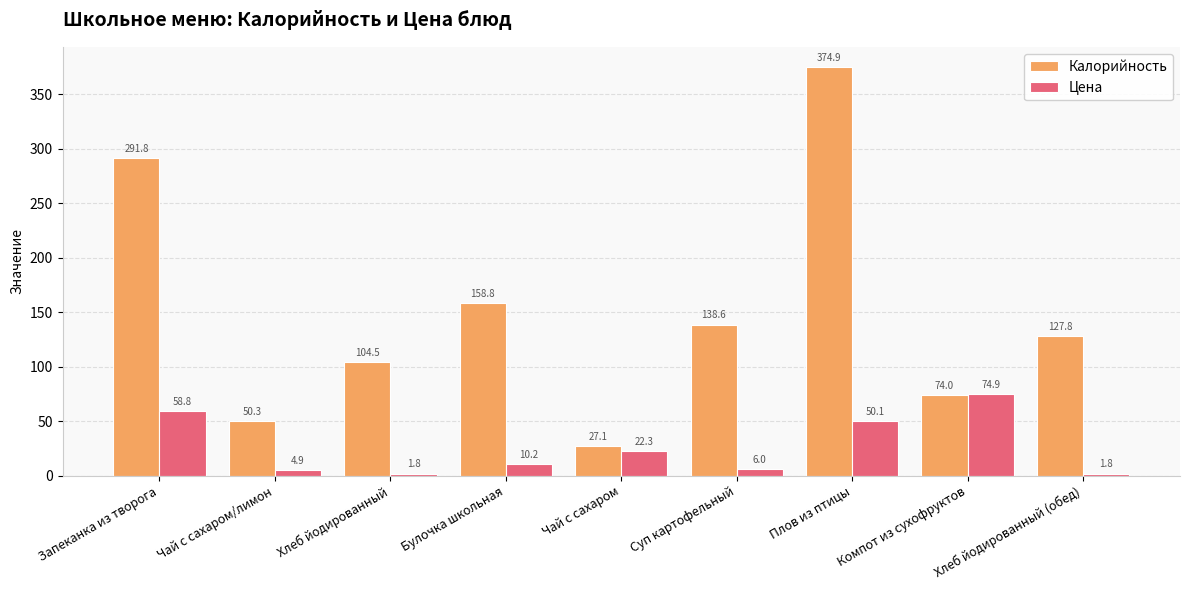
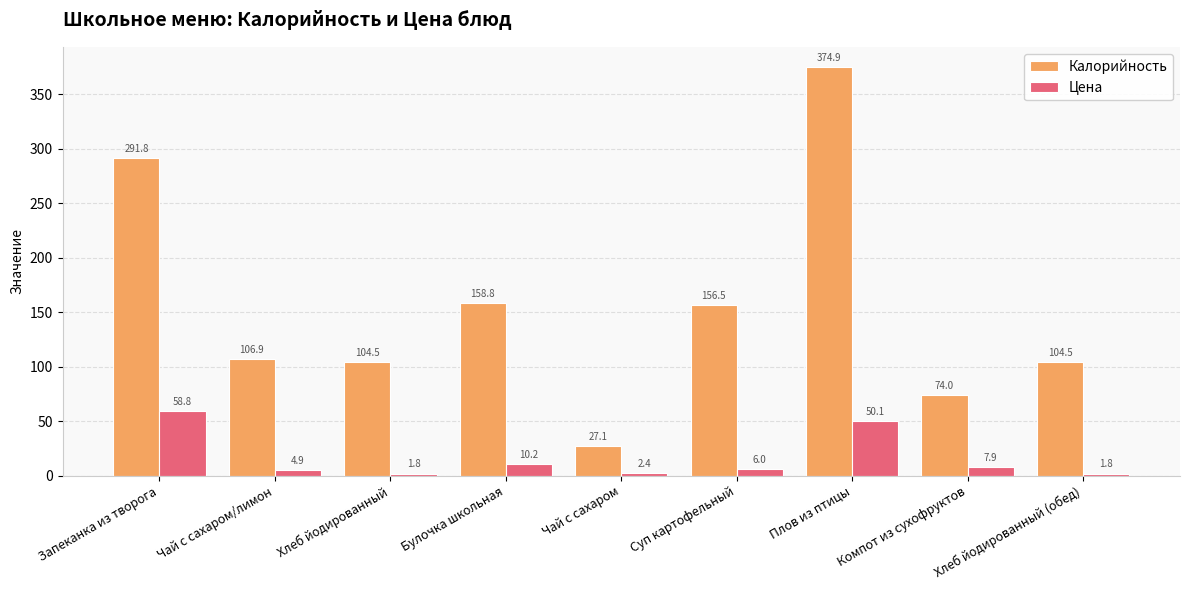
Калорийность, Чай с сахаром/лимон: 50.3 -> 106.9
Цена, Чай с сахаром: 22.3 -> 2.4
Калорийность, Суп картофельный: 138.6 -> 156.5
Цена, Компот из сухофруктов: 74.9 -> 7.9
Калорийность, Хлеб йодированный (обед): 127.8 -> 104.5
